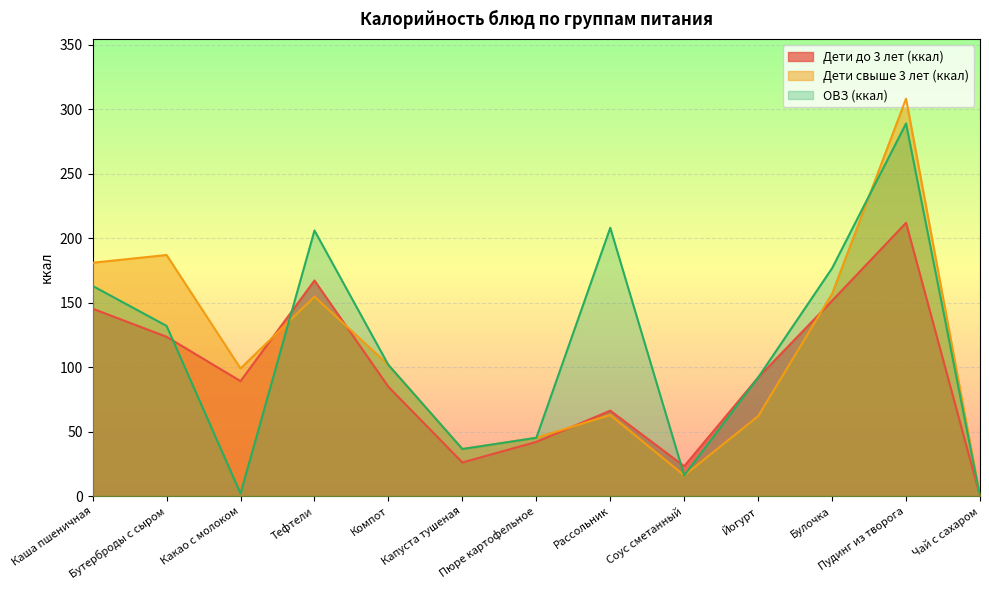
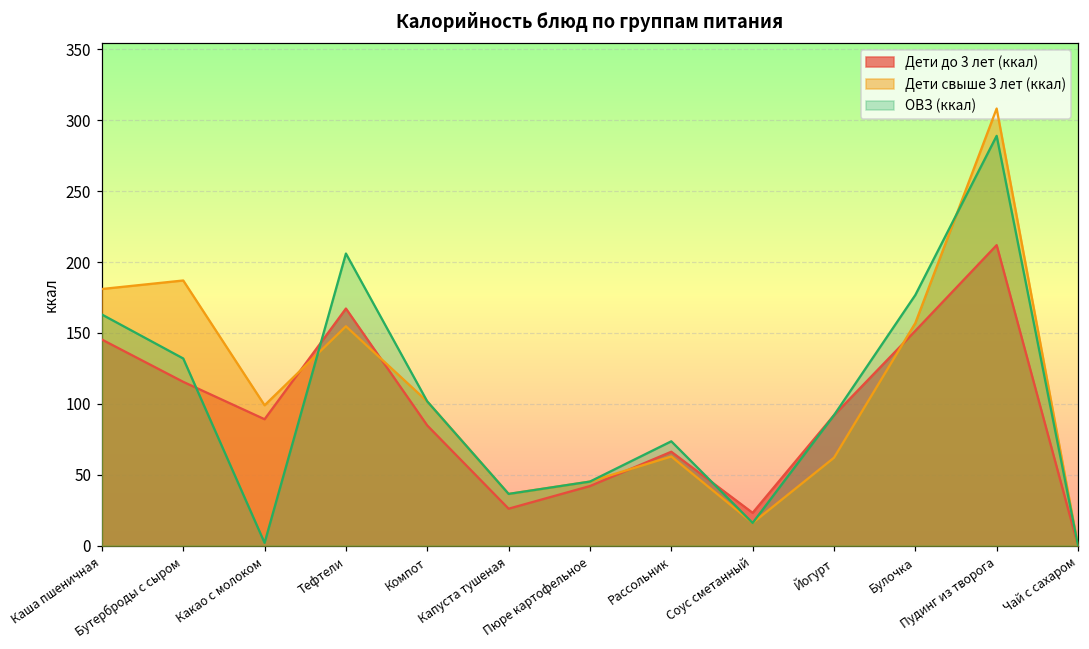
Дети до 3 лет (ккал), Бутерброды с сыром: 124 -> 116
ОВЗ (ккал), Рассольник: 208 -> 74
